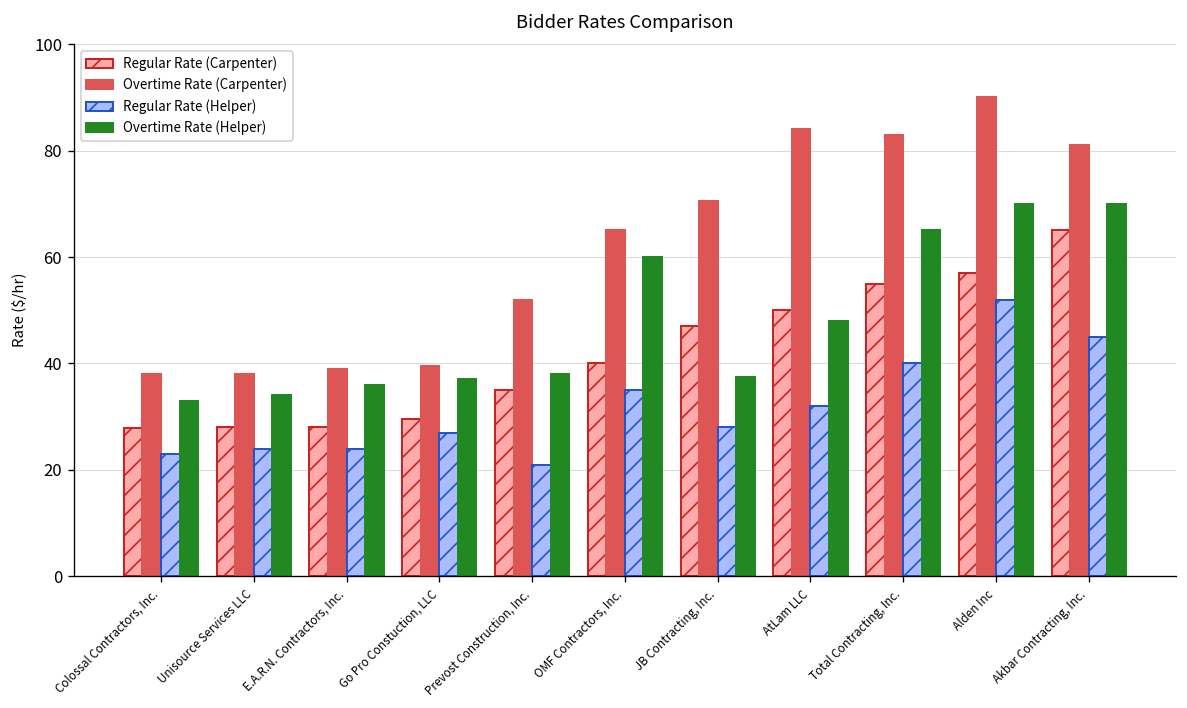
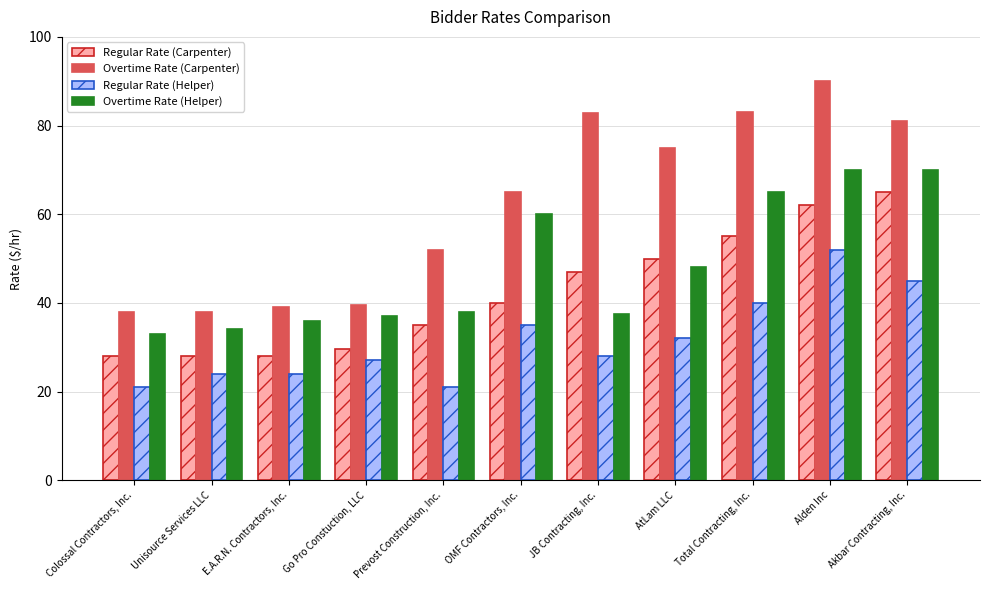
Regular Rate (Helper), Colossal Contractors, Inc.: 23 -> 21
Overtime Rate (Carpenter), JB Contracting, Inc.: 71 -> 83
Overtime Rate (Carpenter), AtLam LLC: 84 -> 75
Regular Rate (Carpenter), Alden Inc: 57 -> 62
